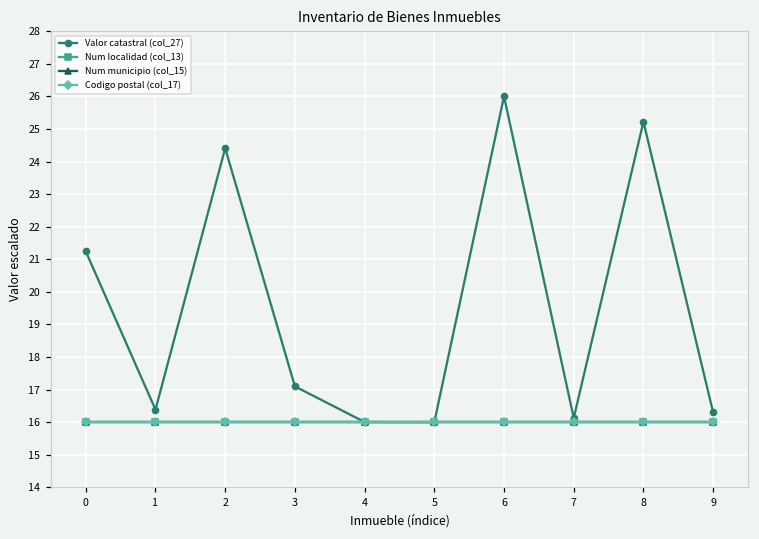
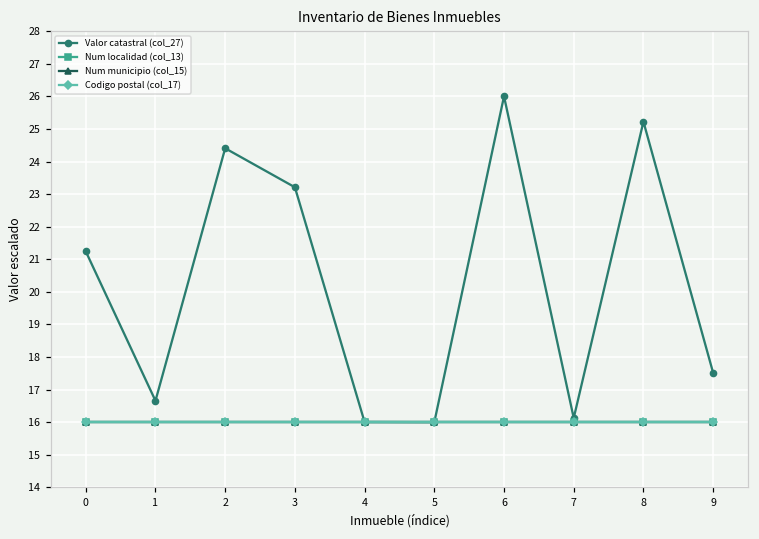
Valor catastral (col_27), 1: 16.4 -> 16.7
Valor catastral (col_27), 3: 17.1 -> 23.2
Valor catastral (col_27), 9: 16.3 -> 17.5
